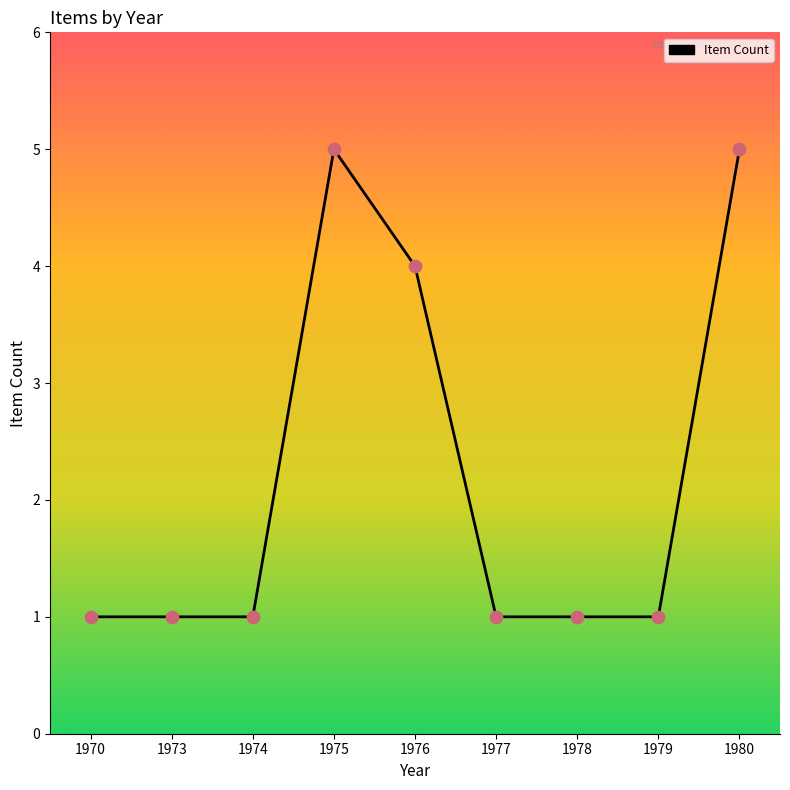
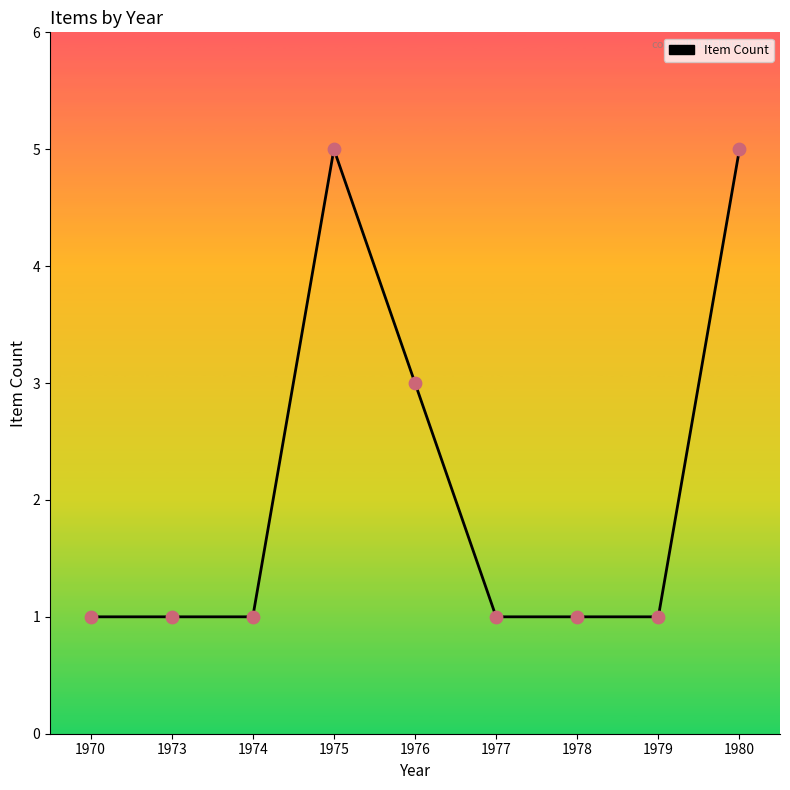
1976: 4 -> 3
